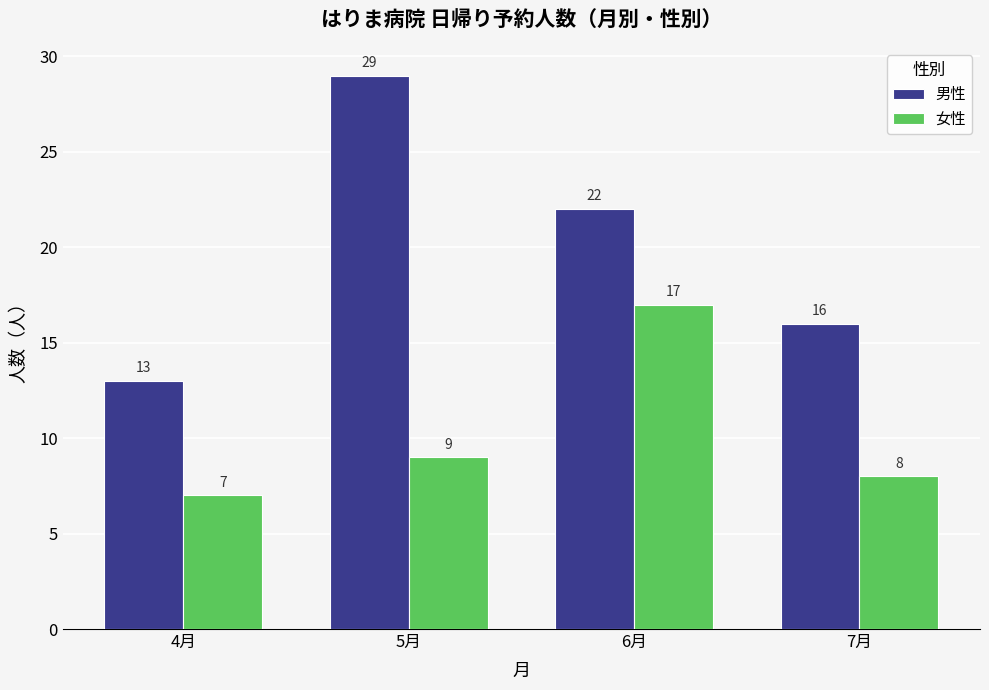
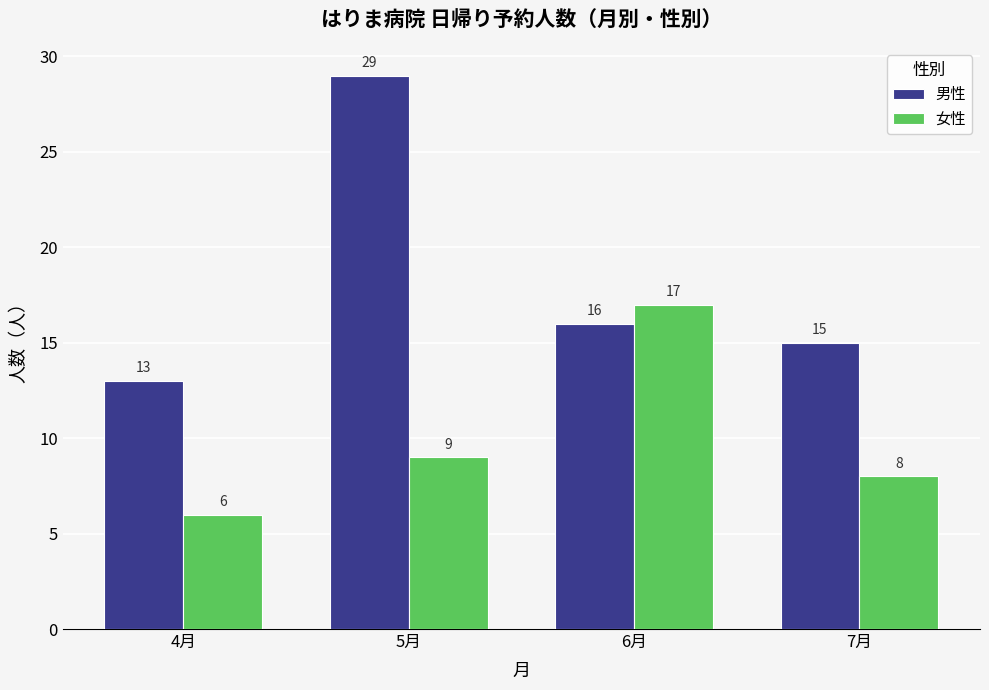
女性, 4月: 7 -> 6
男性, 6月: 22 -> 16
男性, 7月: 16 -> 15
